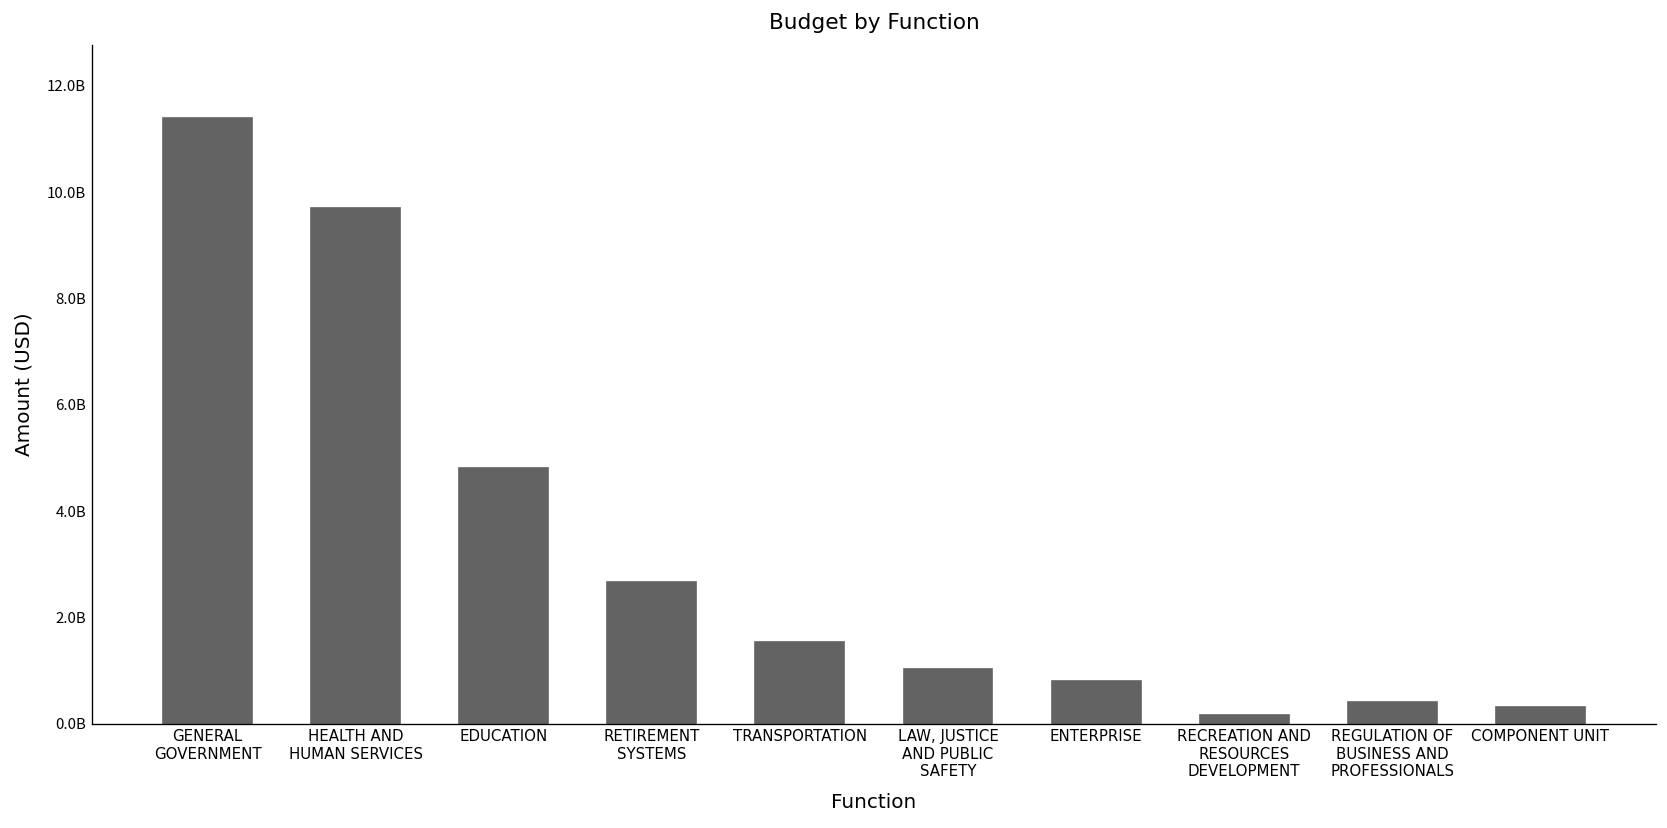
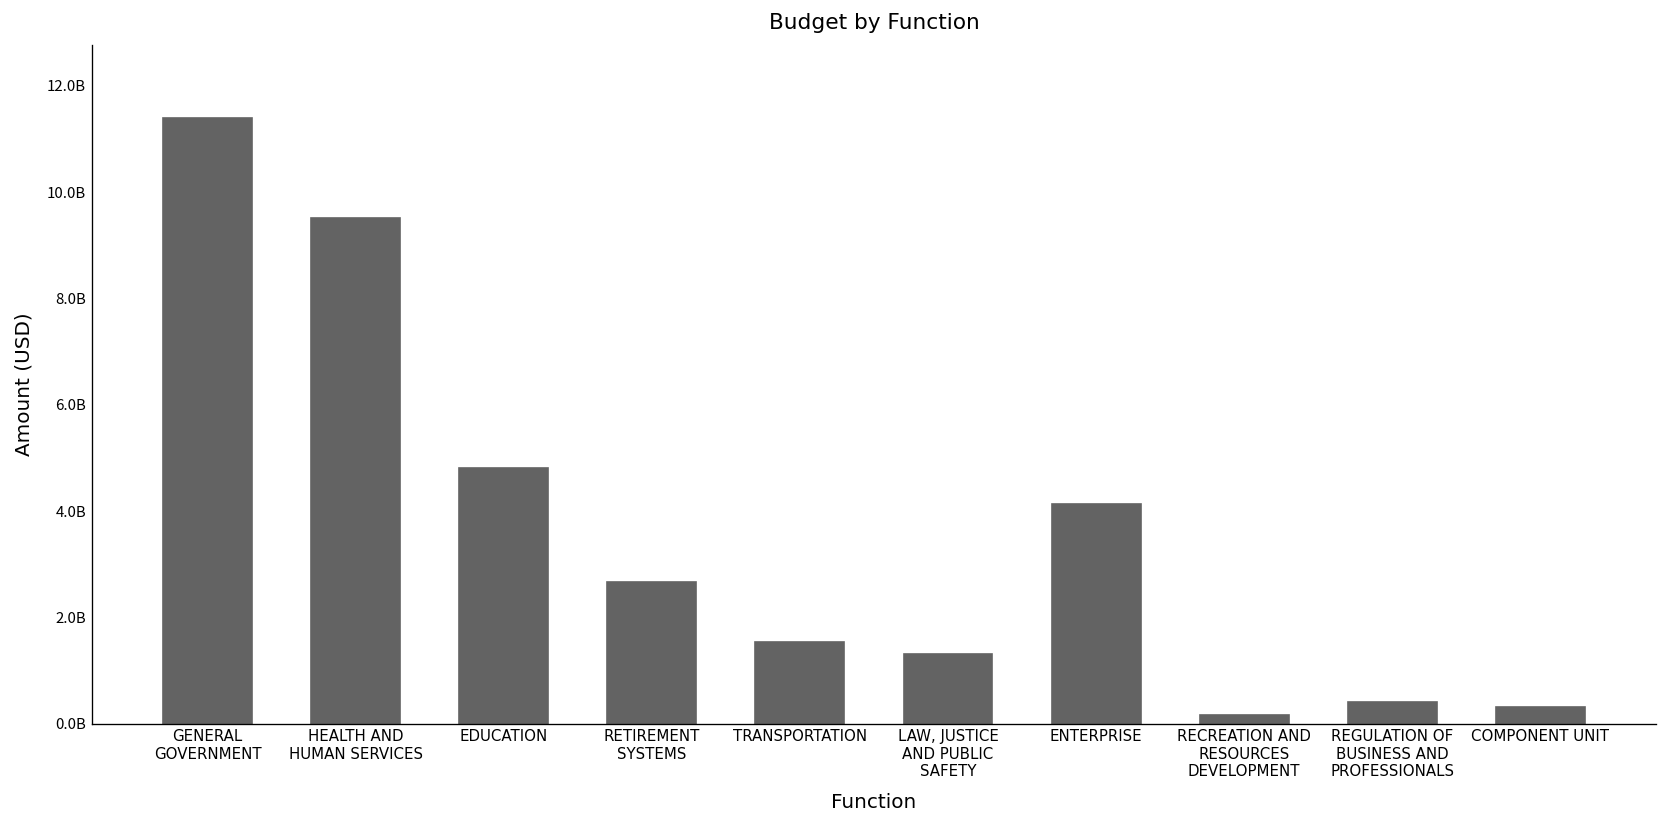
HEALTH AND HUMAN SERVICES: 9700000000 -> 9500000000
LAW, JUSTICE AND PUBLIC SAFETY: 1000000000 -> 1300000000
ENTERPRISE: 800000000 -> 4100000000
